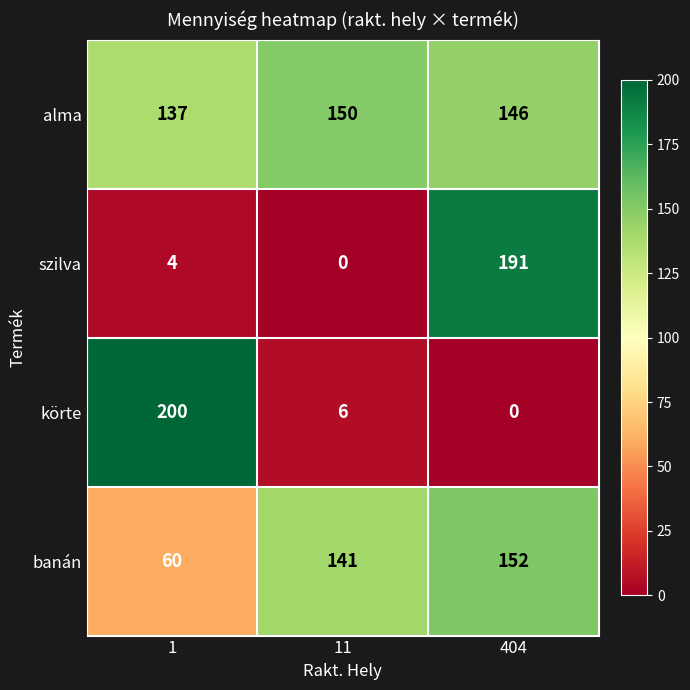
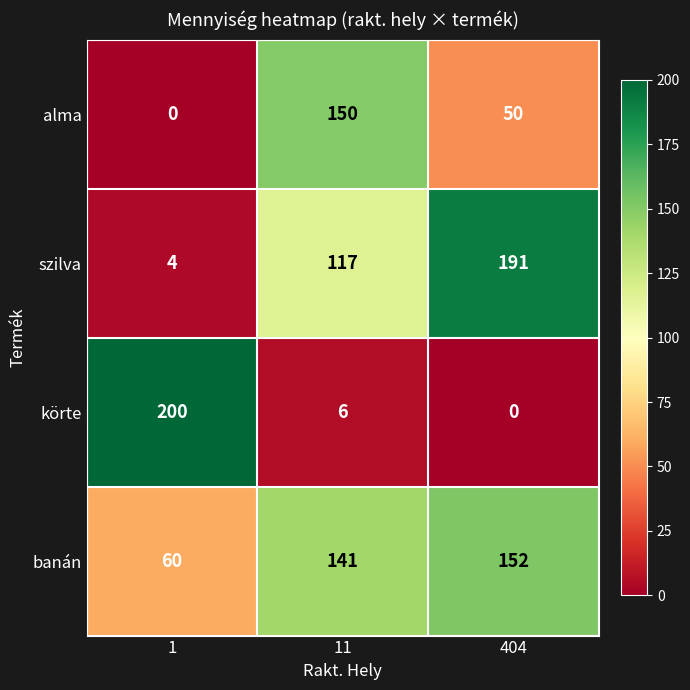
alma, 1: 137 -> 0
alma, 404: 146 -> 50
szilva, 11: 0 -> 117
